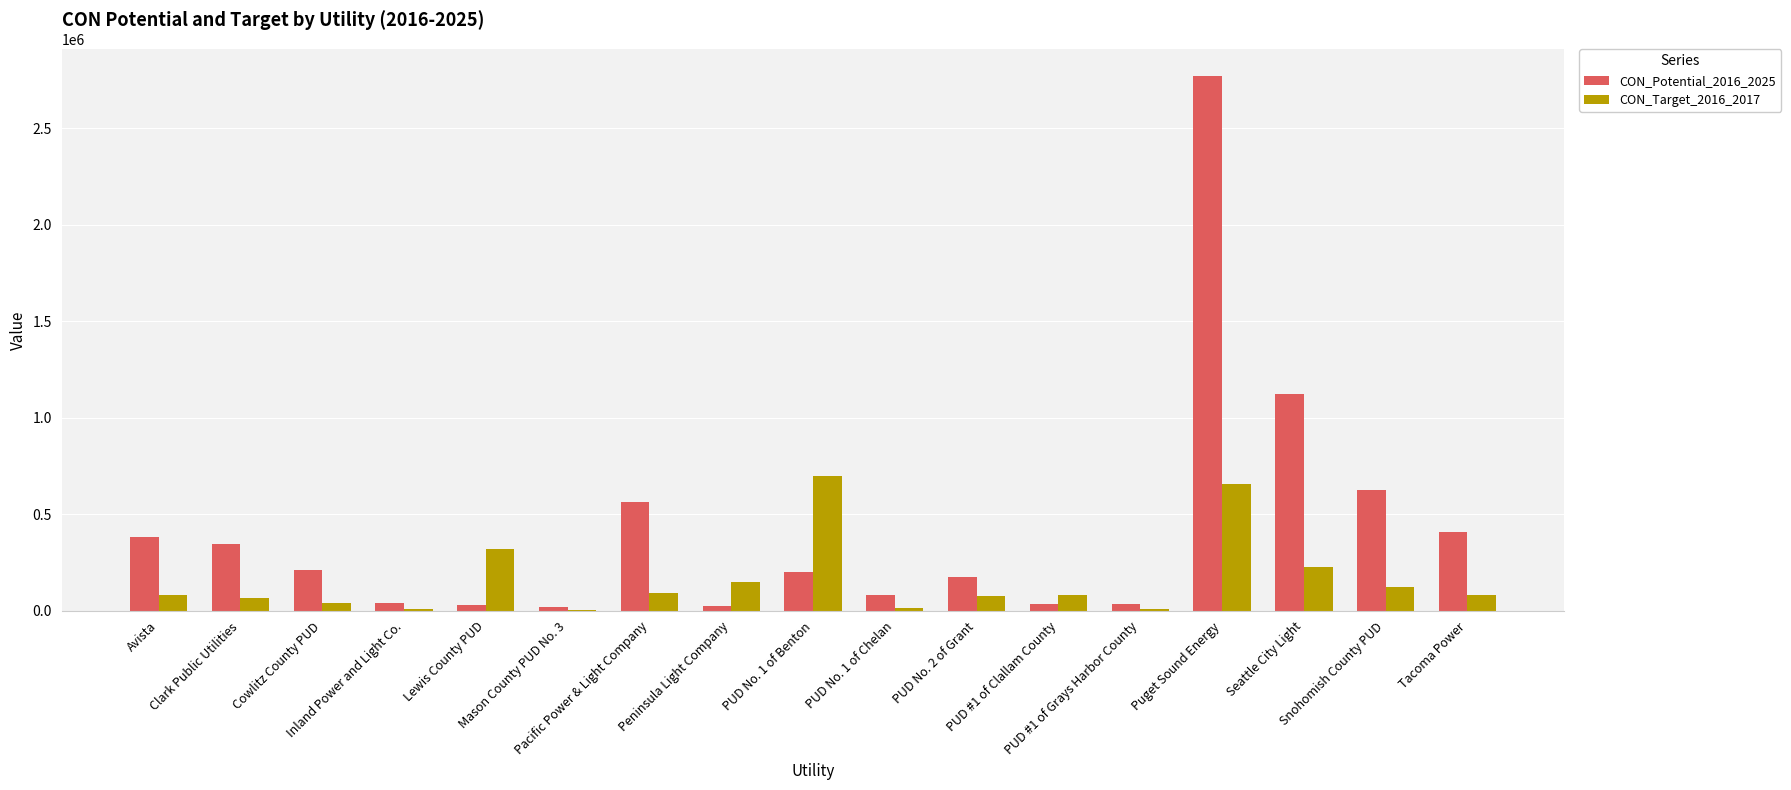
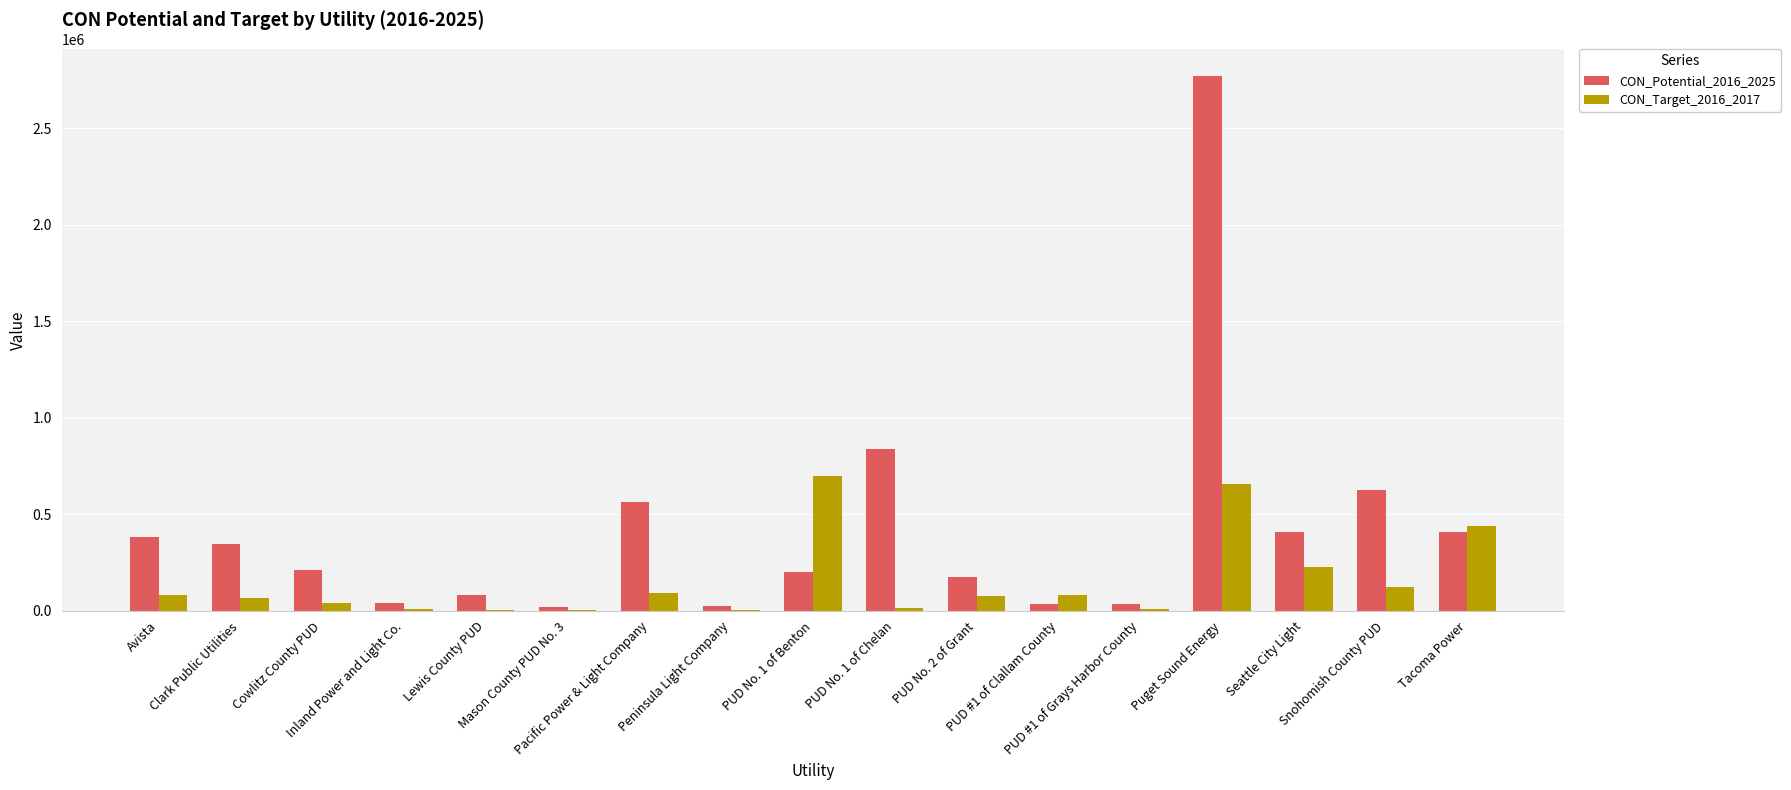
CON_Potential_2016_2025, Lewis County PUD: 30000 -> 80000
CON_Target_2016_2017, Lewis County PUD: 320000 -> 10000
CON_Target_2016_2017, Peninsula Light Company: 150000 -> 0
CON_Potential_2016_2025, PUD No. 1 of Chelan: 80000 -> 840000
CON_Potential_2016_2025, Seattle City Light: 1120000 -> 410000
CON_Target_2016_2017, Tacoma Power: 80000 -> 440000
